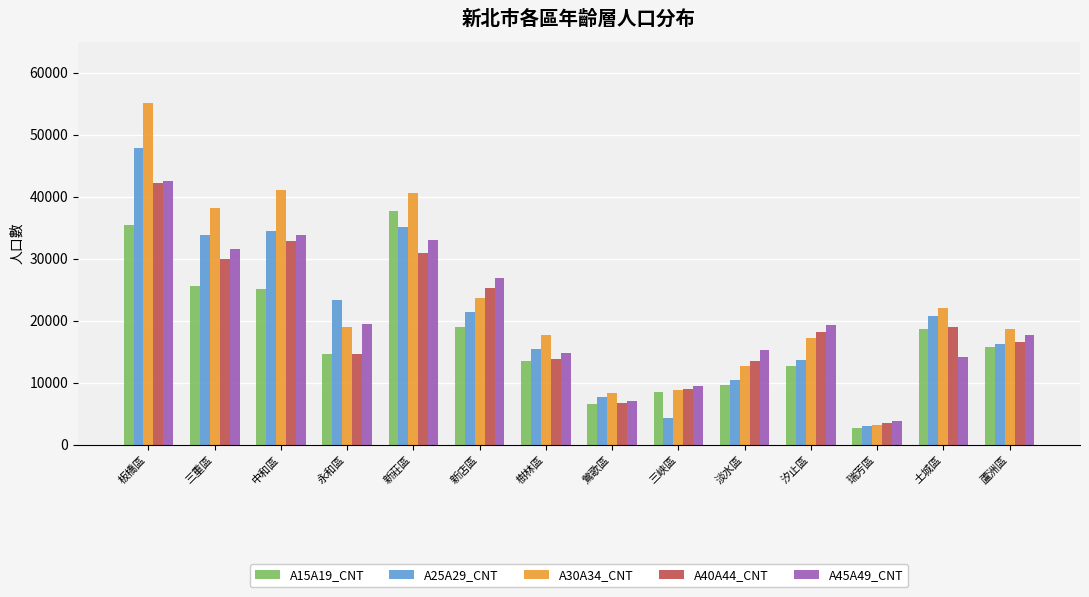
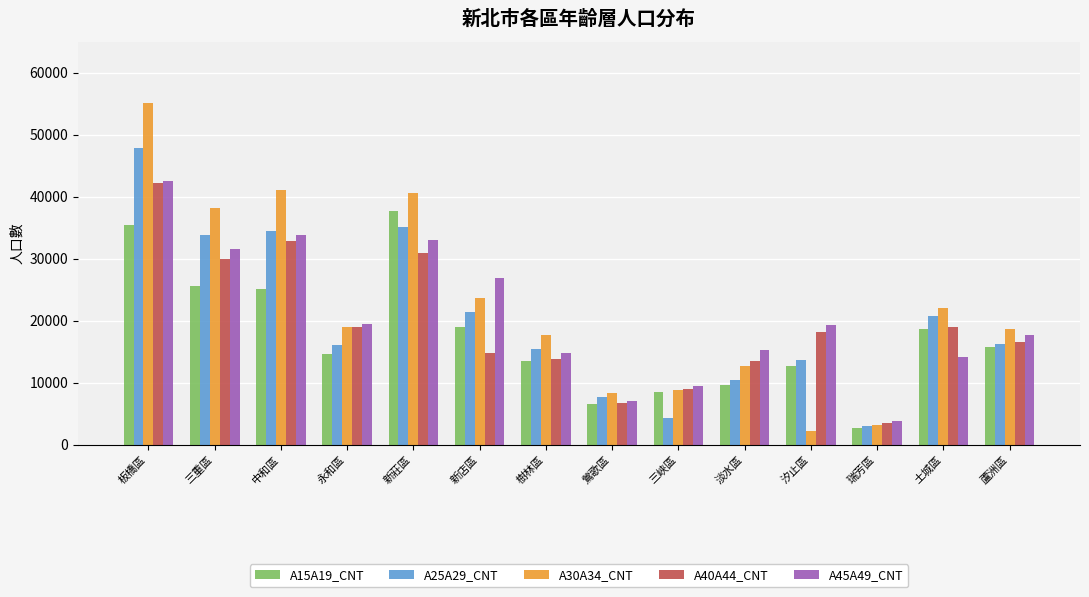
A25A29_CNT, 永和區: 23000 -> 16000
A40A44_CNT, 永和區: 15000 -> 19000
A40A44_CNT, 新店區: 25000 -> 15000
A30A34_CNT, 汐止區: 17000 -> 2000
